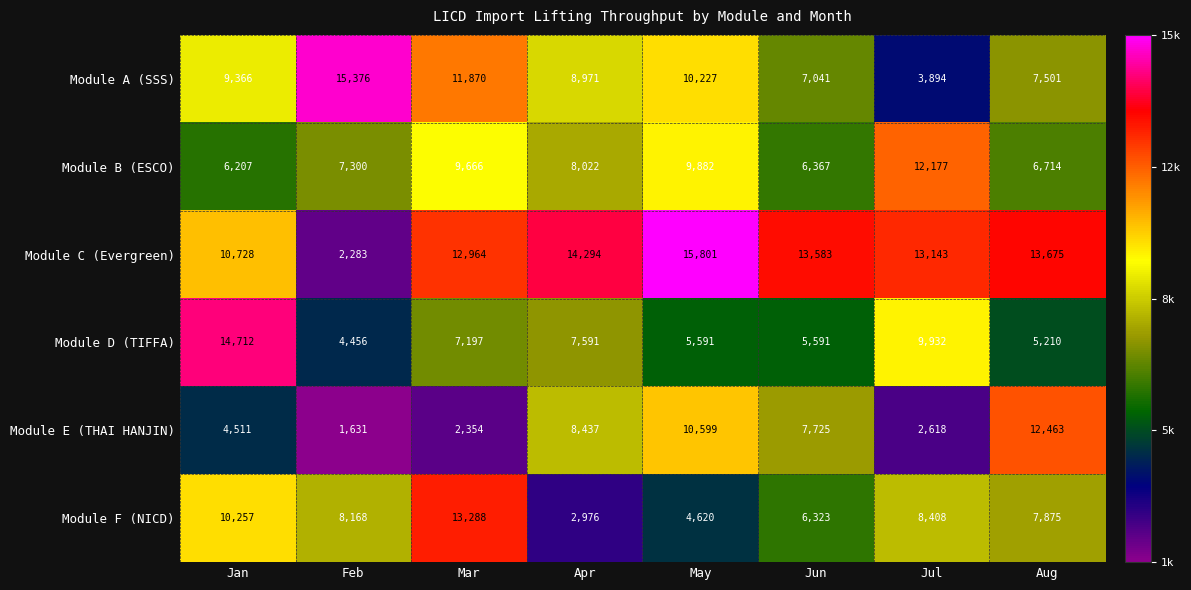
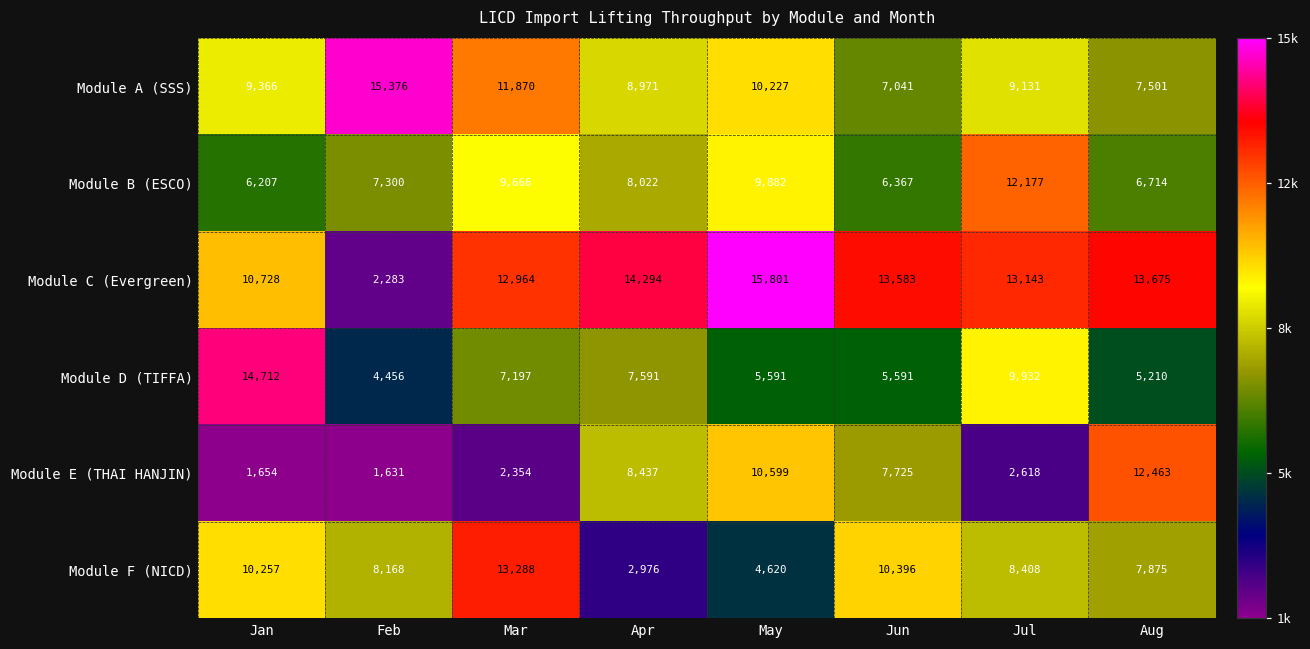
Module A (SSS), Jul: 3,894 -> 9,131
Module E (THAI HANJIN), Jan: 4,511 -> 1,654
Module F (NICD), Jun: 6,323 -> 10,396
